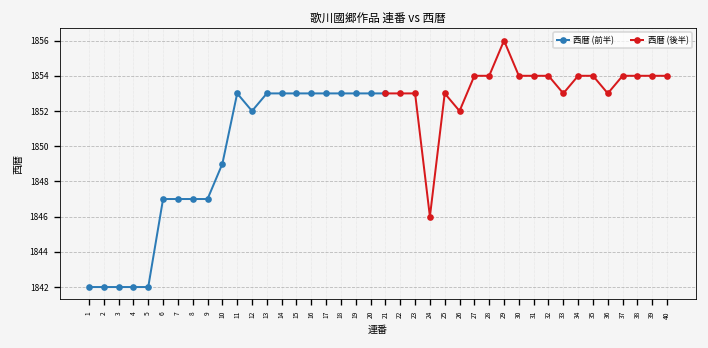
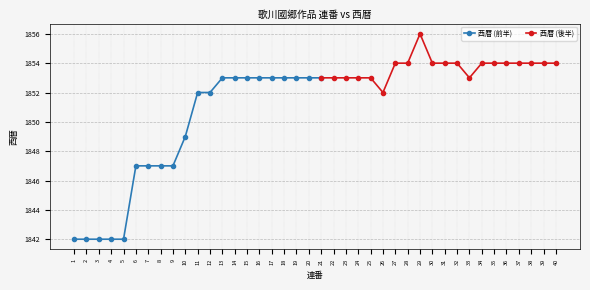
西暦 (前半), 11: 1853 -> 1852
西暦 (後半), 24: 1846 -> 1853
西暦 (後半), 36: 1853 -> 1854
